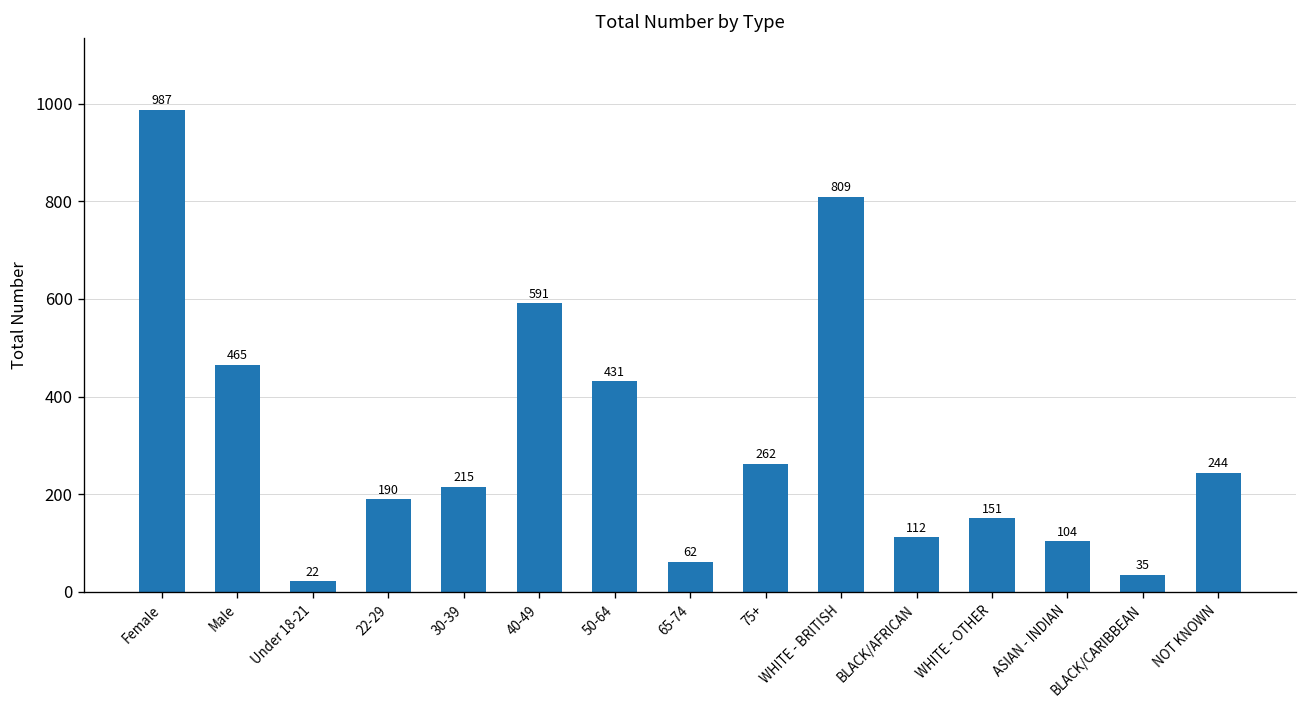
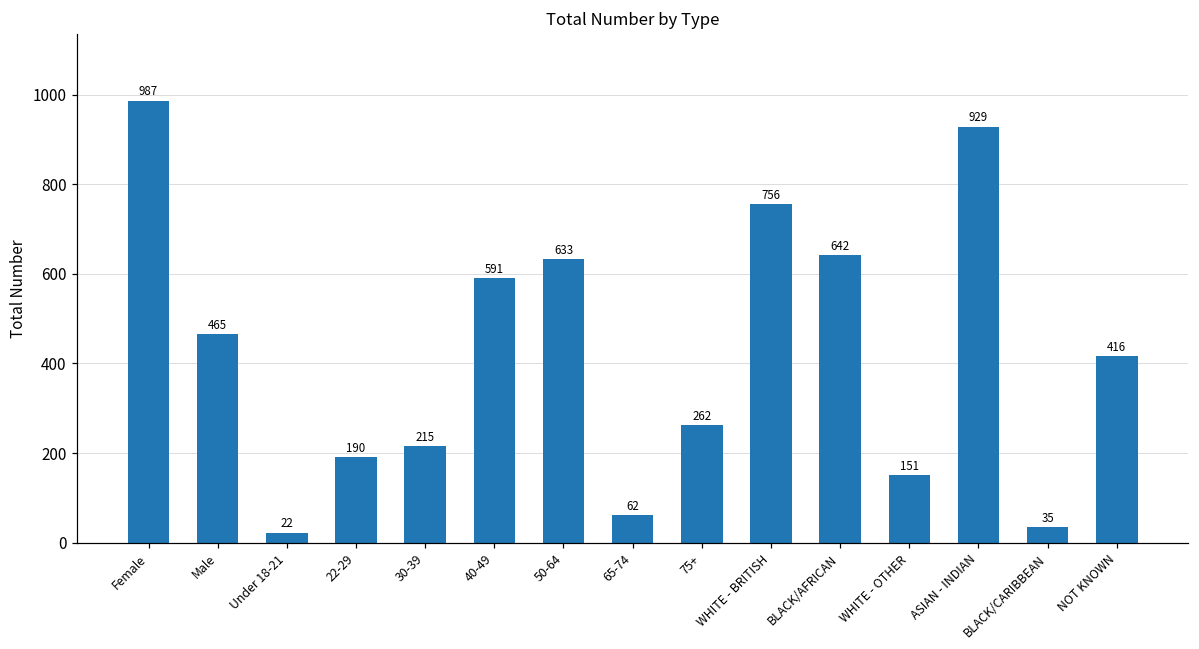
50-64: 431 -> 633
WHITE - BRITISH: 809 -> 756
BLACK/AFRICAN: 112 -> 642
ASIAN - INDIAN: 104 -> 929
NOT KNOWN: 244 -> 416
